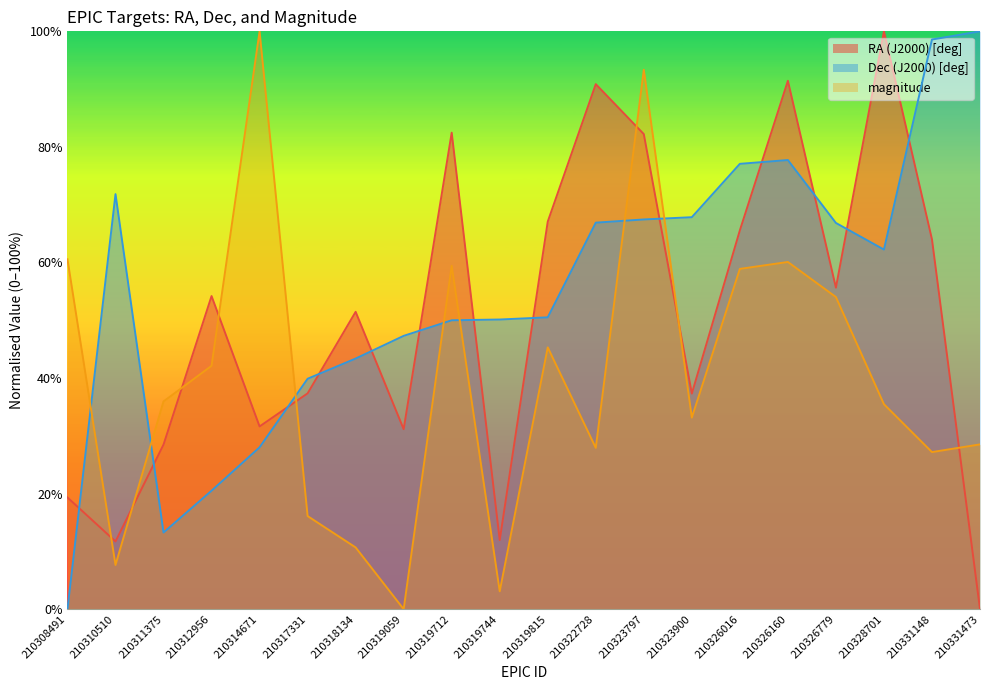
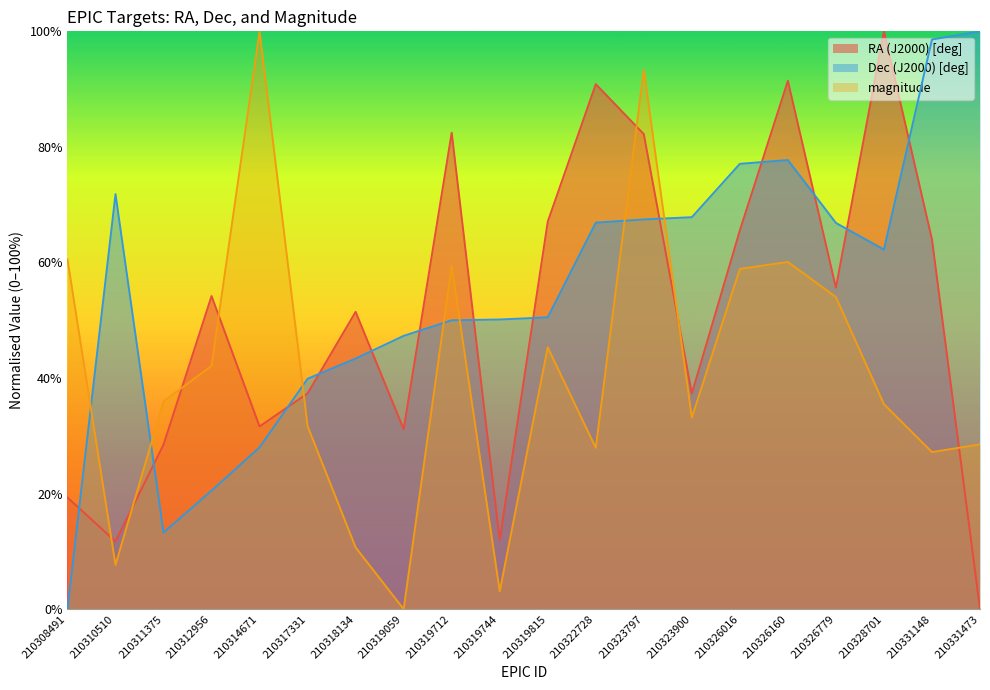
magnitude, 210317331: 16% -> 32%
